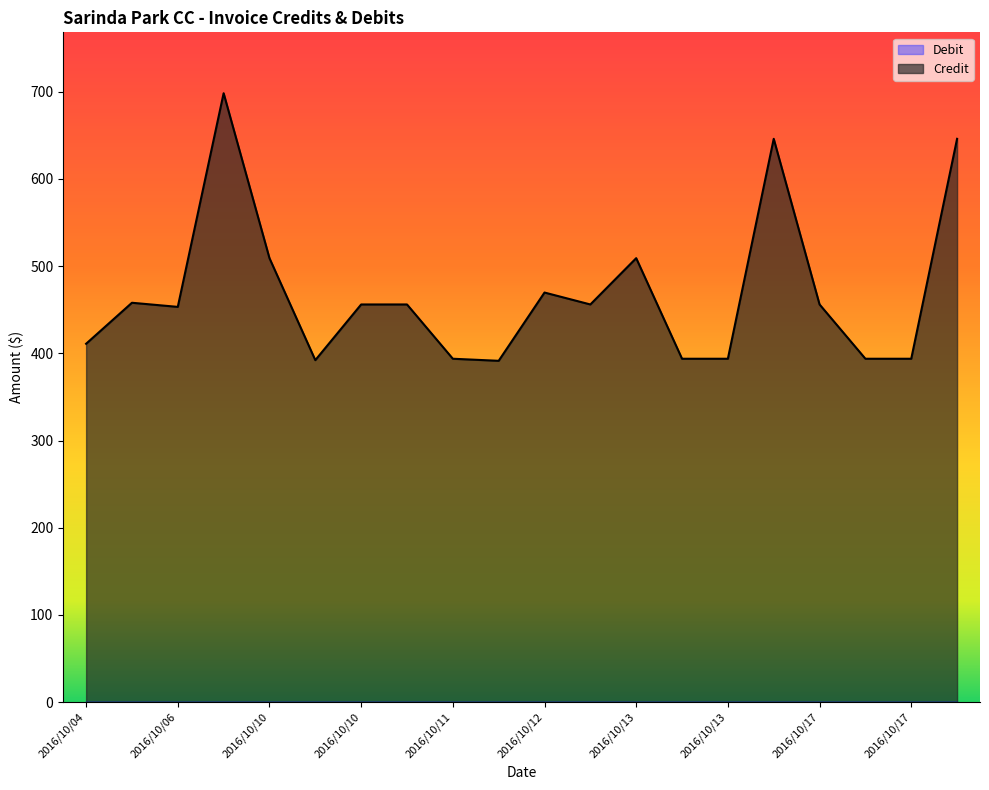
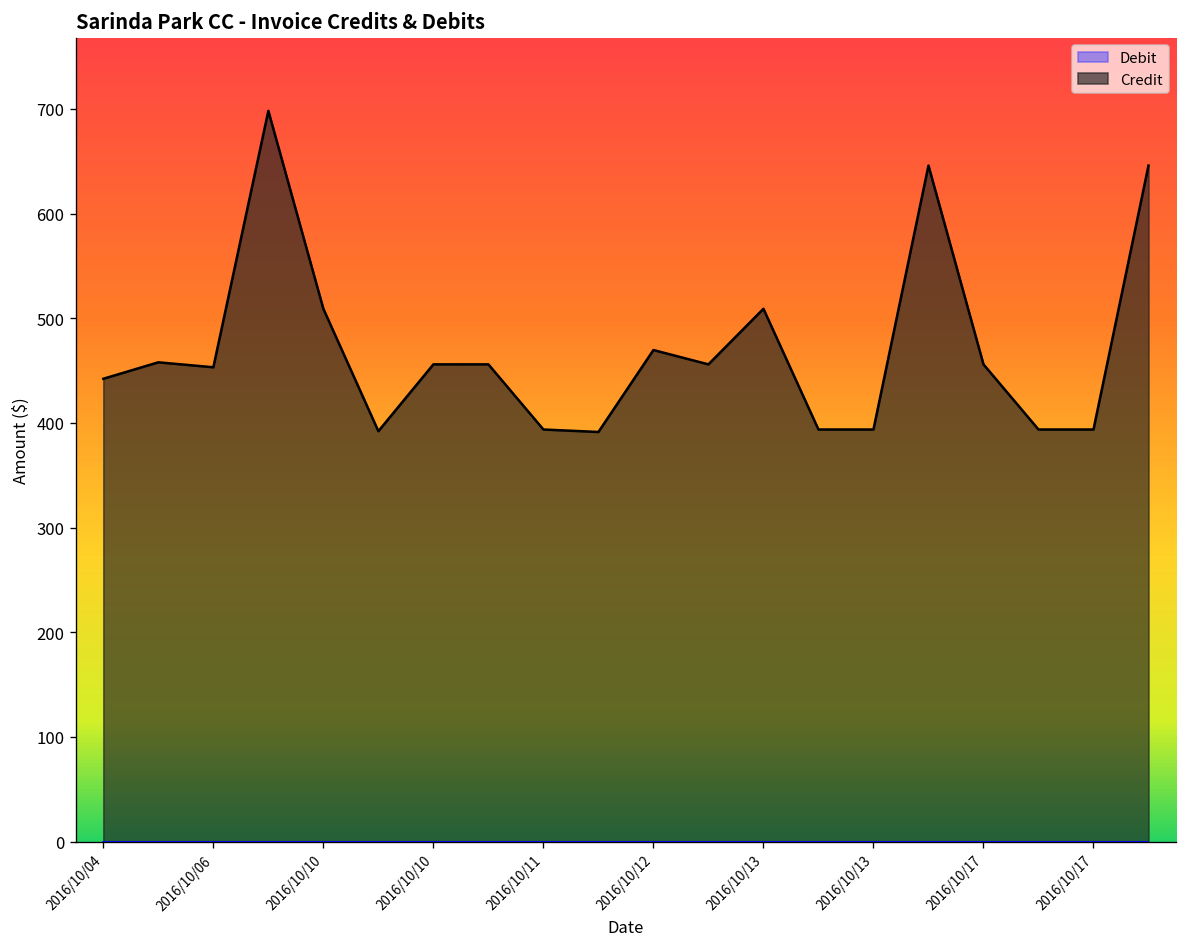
Credit, 2016/10/04: 410 -> 440
